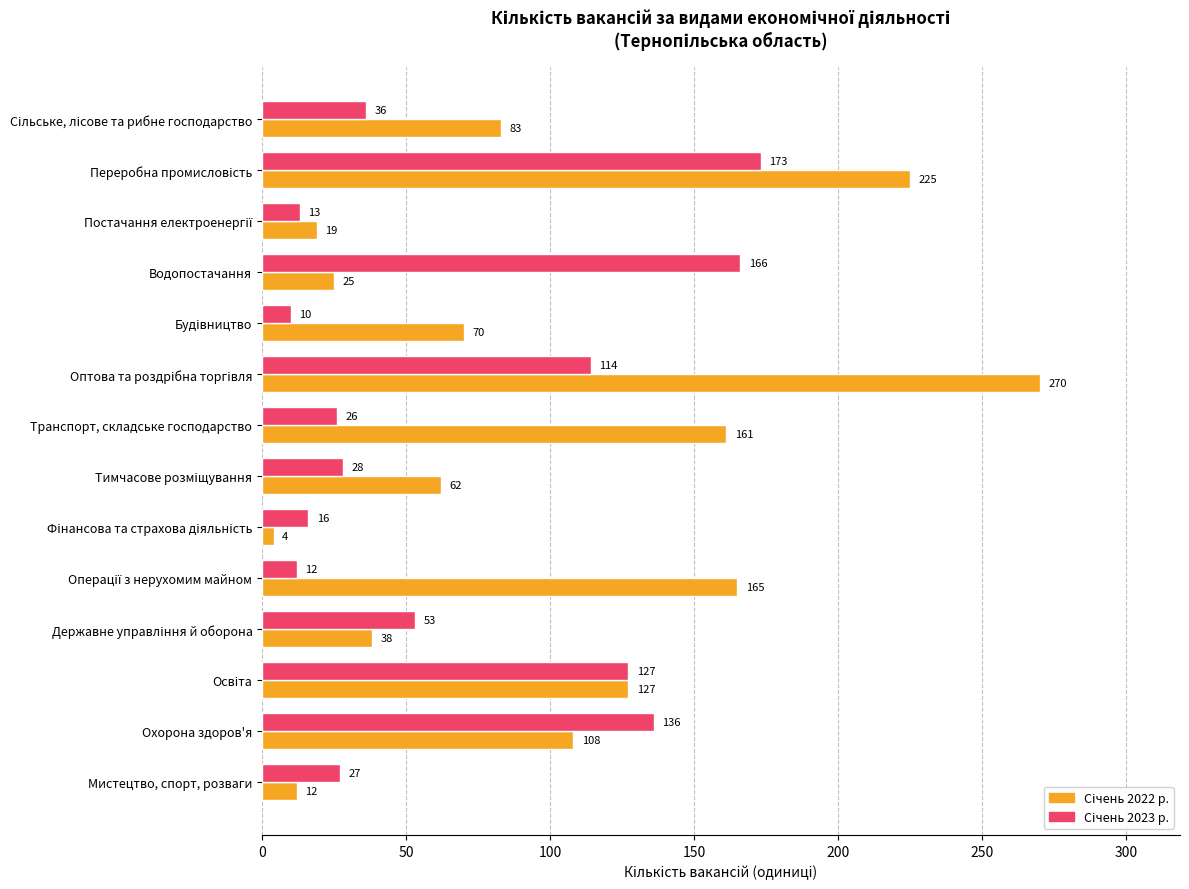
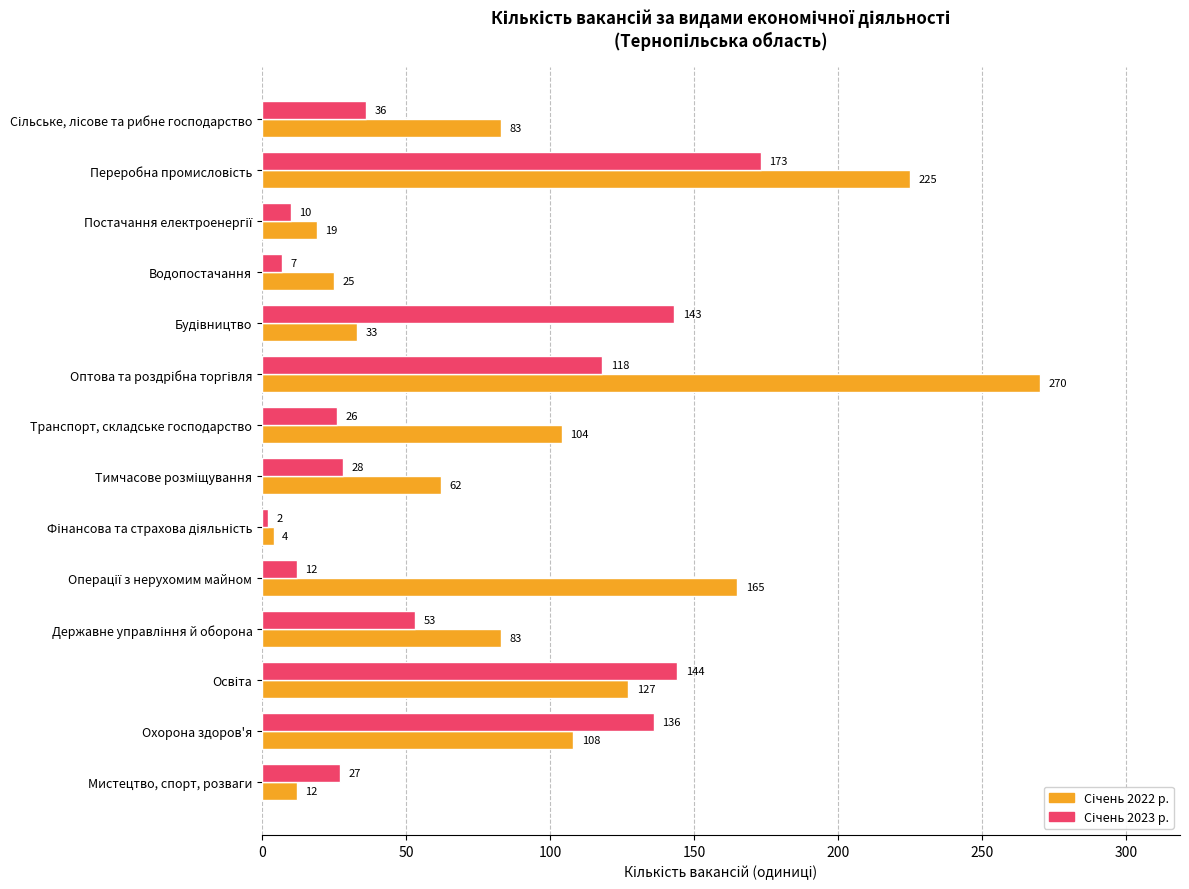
Січень 2023 р., Постачання електроенергії: 13 -> 10
Січень 2023 р., Водопостачання: 166 -> 7
Січень 2023 р., Будівництво: 10 -> 143
Січень 2022 р., Будівництво: 70 -> 33
Січень 2023 р., Оптова та роздрібна торгівля: 114 -> 118
Січень 2022 р., Транспорт, складське господарство: 161 -> 104
Січень 2023 р., Фінансова та страхова діяльність: 16 -> 2
Січень 2022 р., Державне управління й оборона: 38 -> 83
Січень 2023 р., Освіта: 127 -> 144
